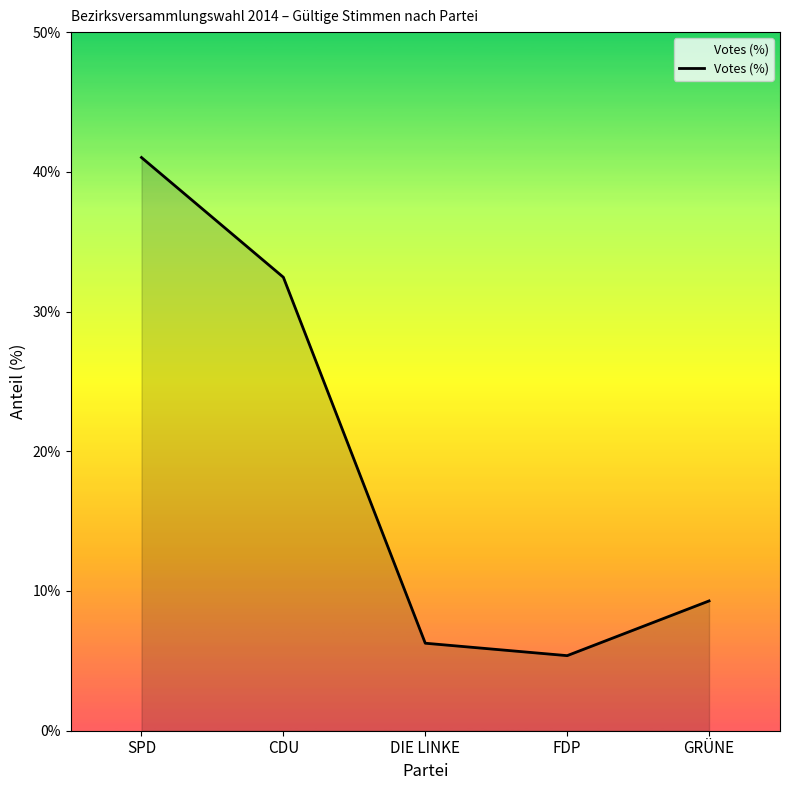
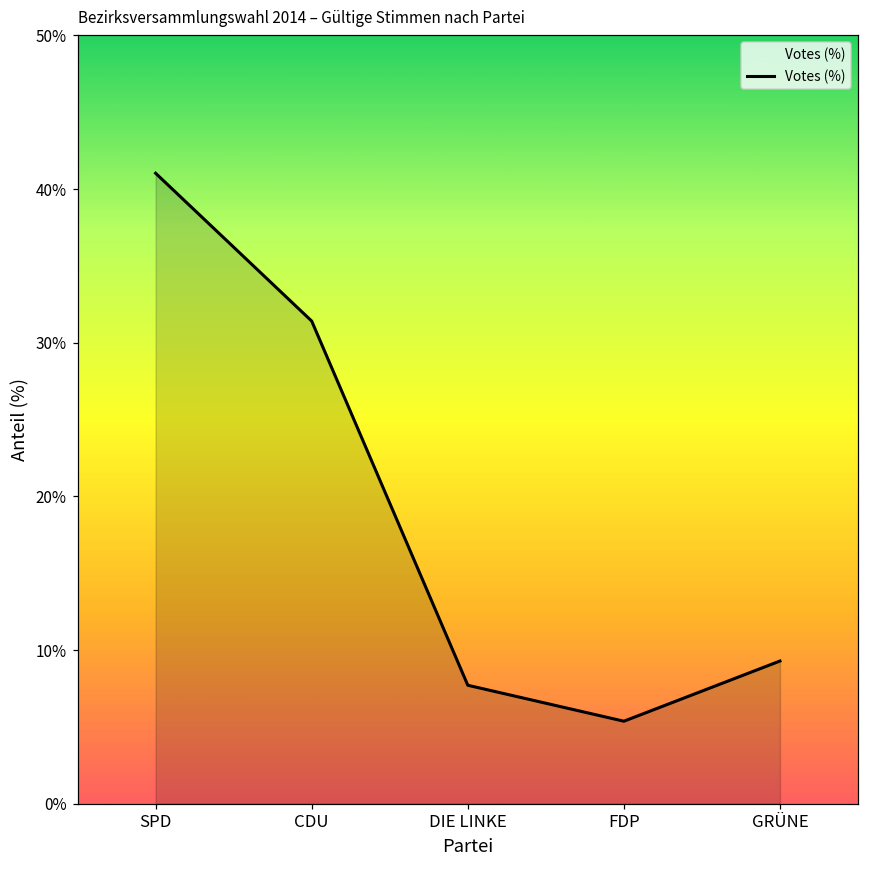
CDU: 32.5% -> 31.4%
DIE LINKE: 6.3% -> 7.7%
